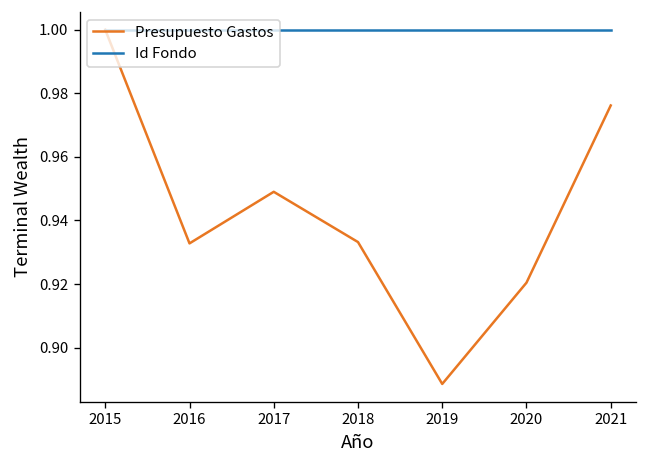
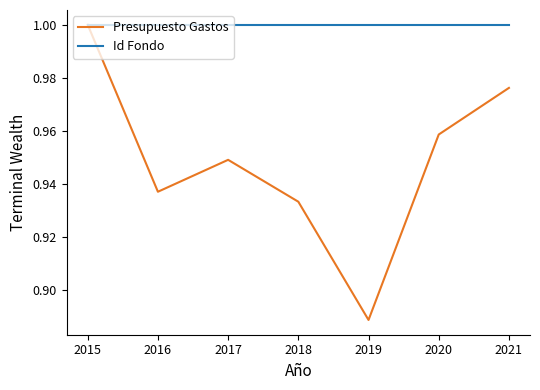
Presupuesto Gastos, 2016: 0.933 -> 0.937
Presupuesto Gastos, 2020: 0.920 -> 0.959
